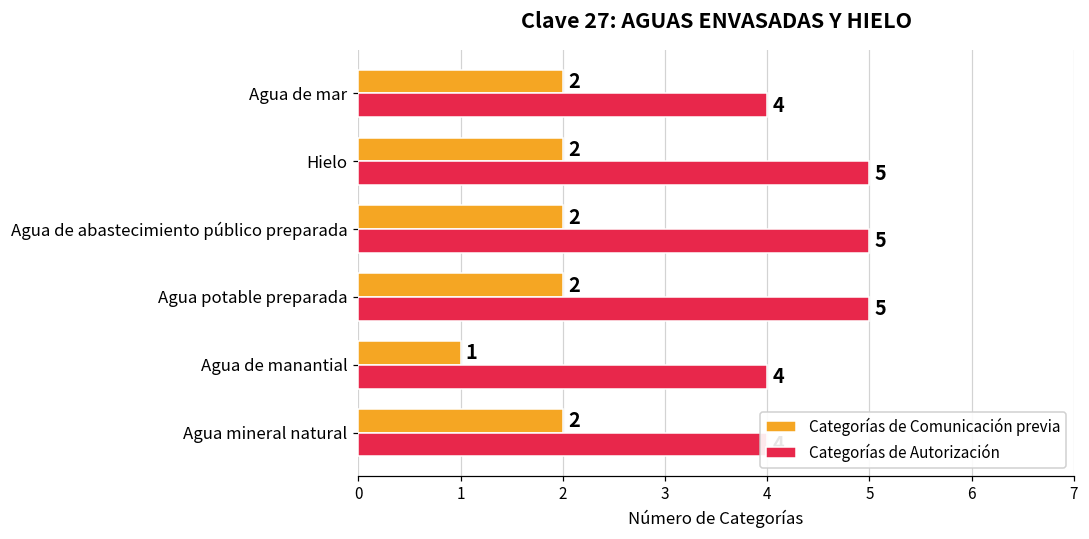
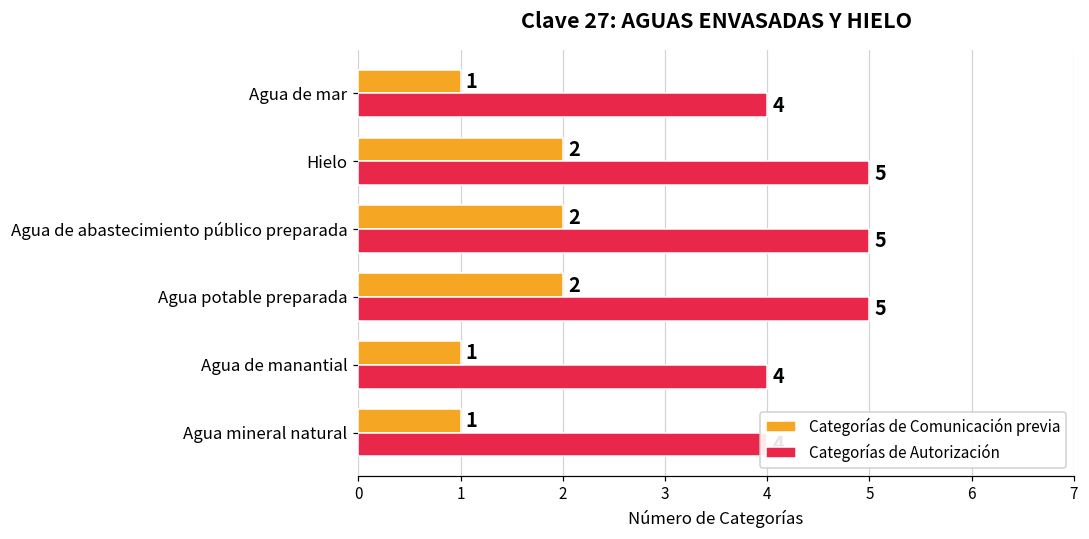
Categorías de Comunicación previa, Agua de mar: 2 -> 1
Categorías de Comunicación previa, Agua mineral natural: 2 -> 1
